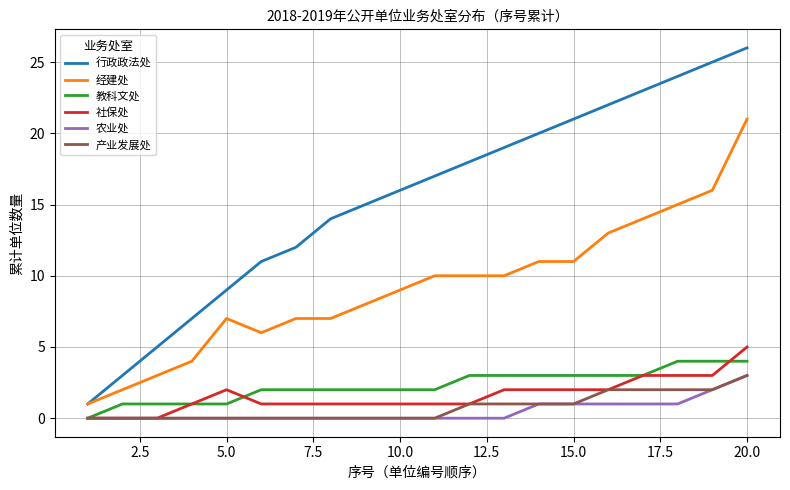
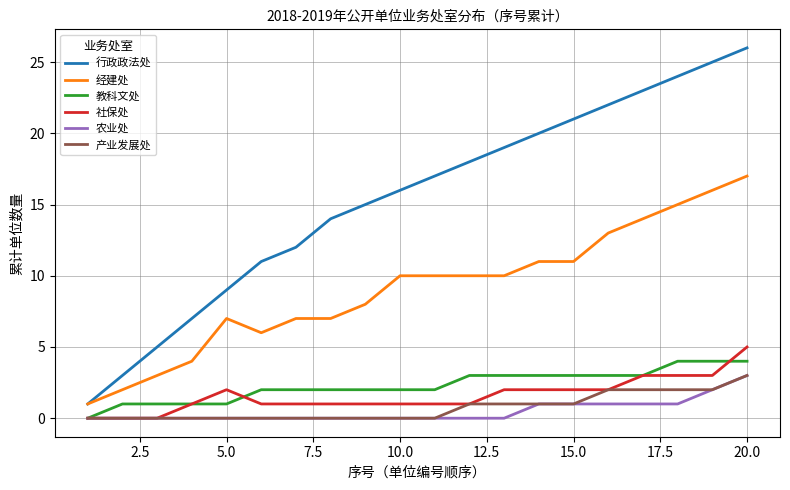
经建处, 10.0: 9 -> 10
经建处, 20.0: 21 -> 17
